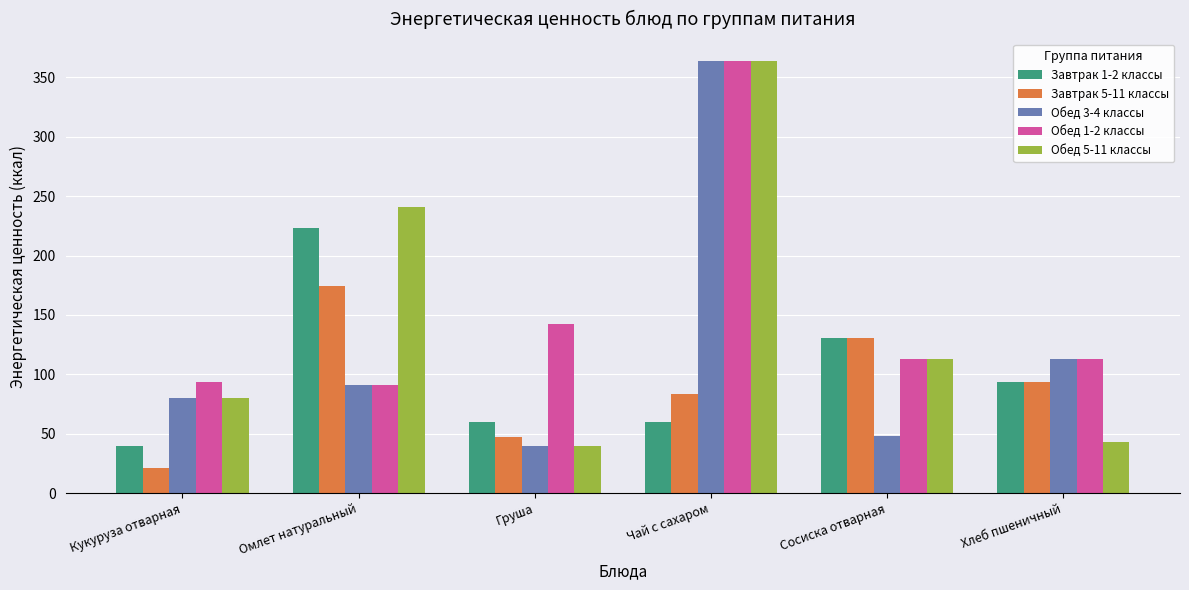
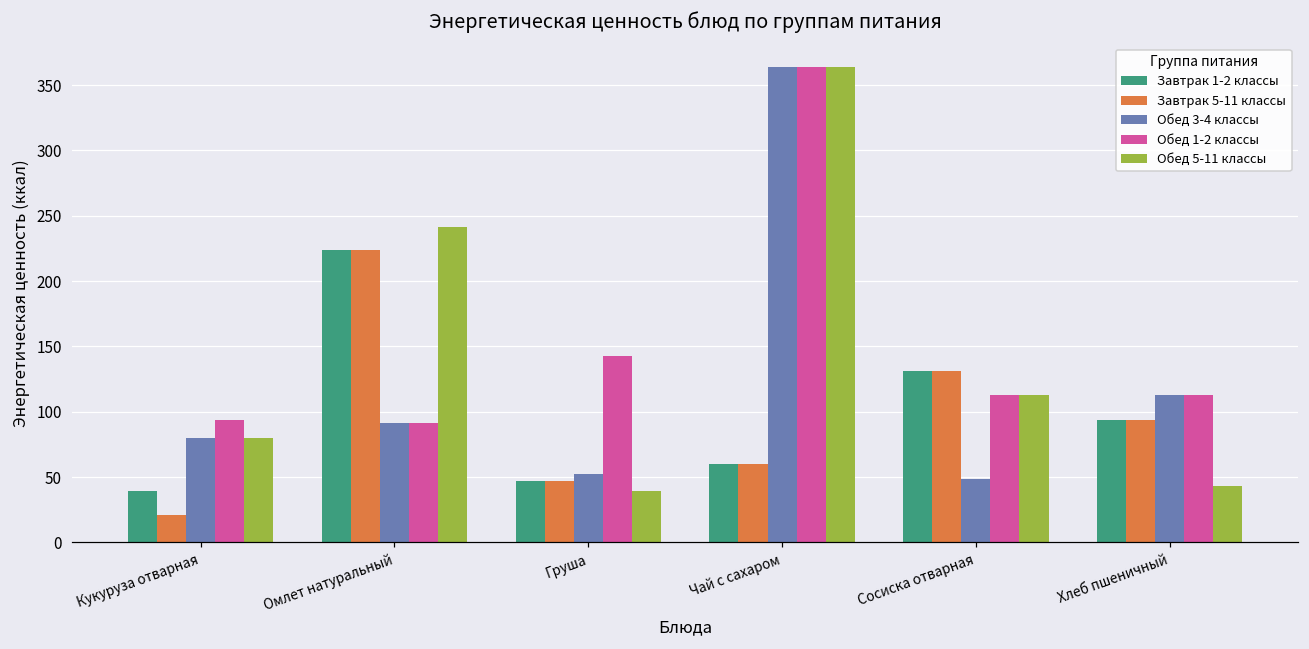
Завтрак 5-11 классы, Омлет натуральный: 174 -> 224
Завтрак 1-2 классы, Груша: 60 -> 47
Обед 3-4 классы, Груша: 39 -> 53
Завтрак 5-11 классы, Чай с сахаром: 84 -> 60
